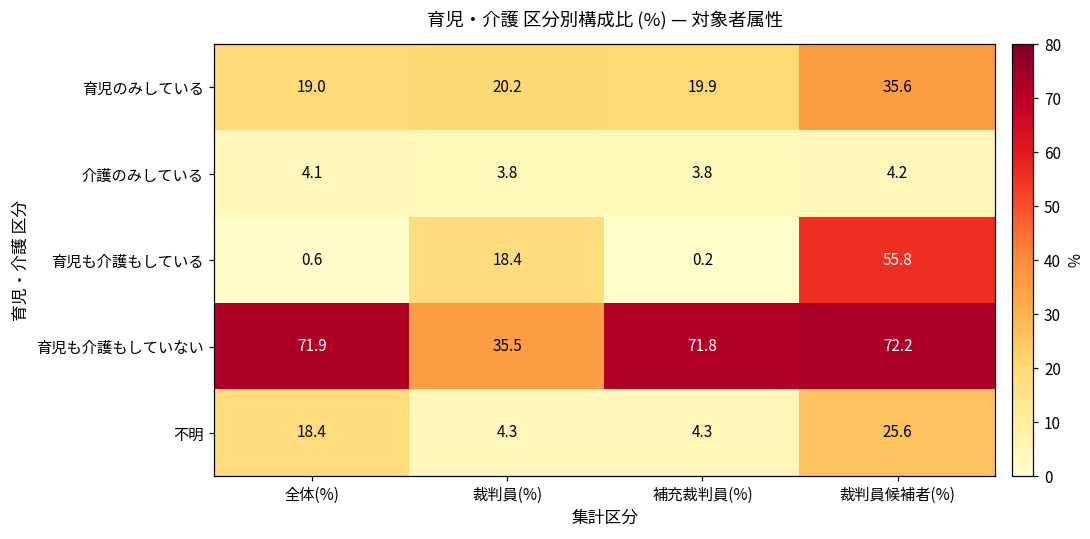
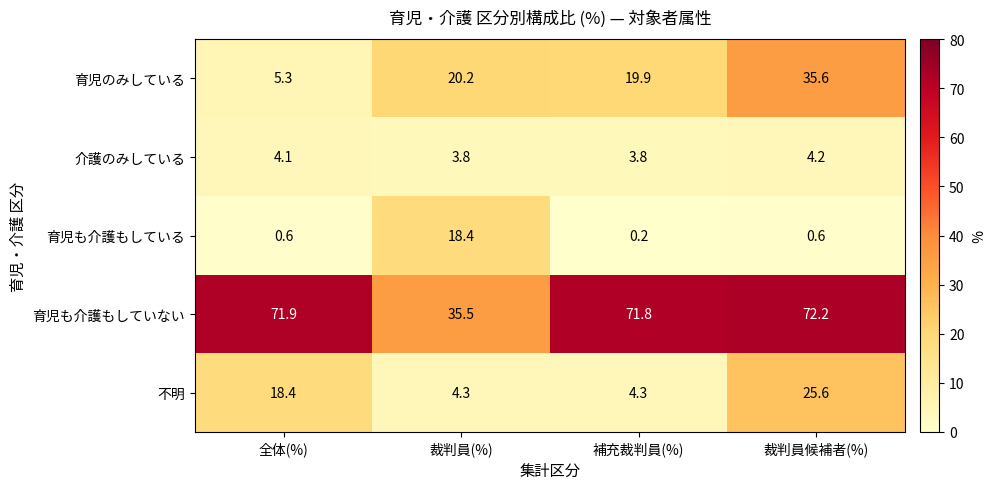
育児のみしている, 全体(%): 19.0 -> 5.3
育児も介護もしている, 裁判員候補者(%): 55.8 -> 0.6
